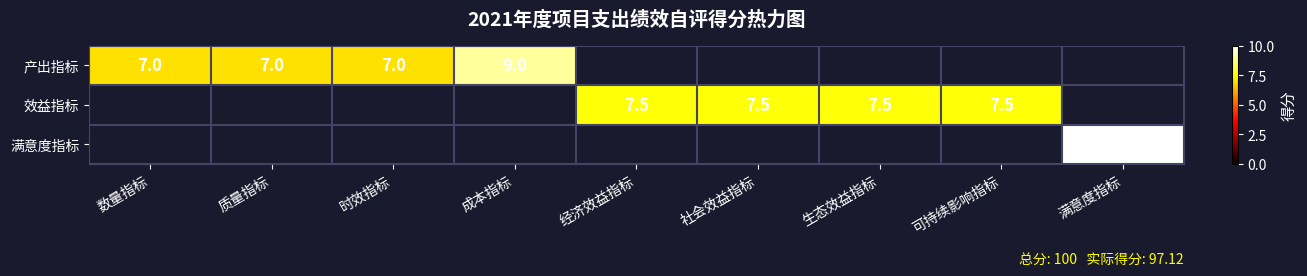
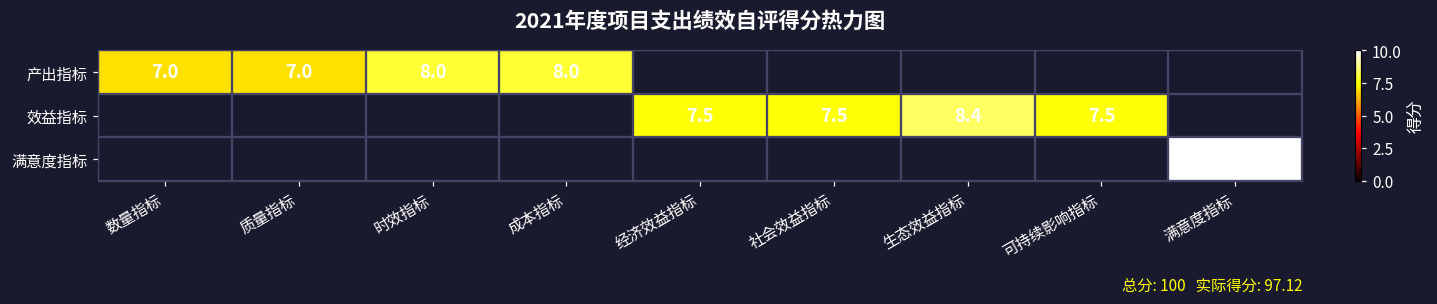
产出指标, 时效指标: 7.0 -> 8.0
产出指标, 成本指标: 9.0 -> 8.0
效益指标, 生态效益指标: 7.5 -> 8.4
